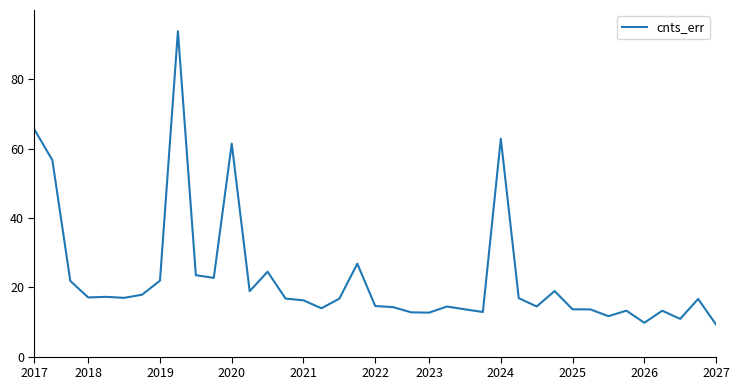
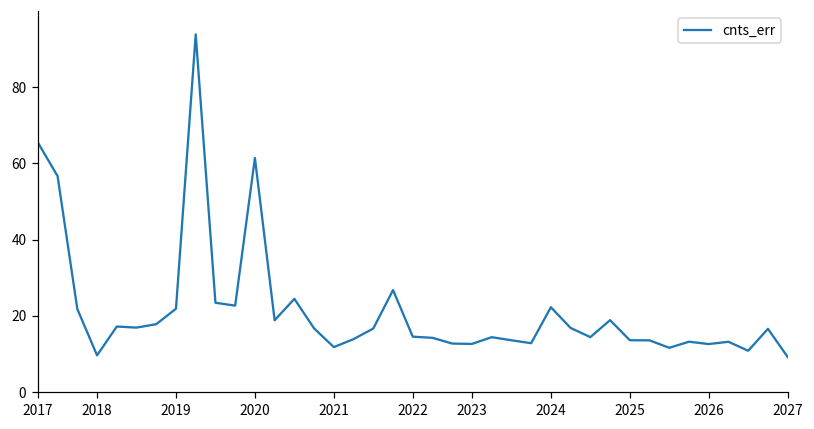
2018: 17 -> 10
2021: 16 -> 12
2024: 63 -> 22
2026: 10 -> 13
